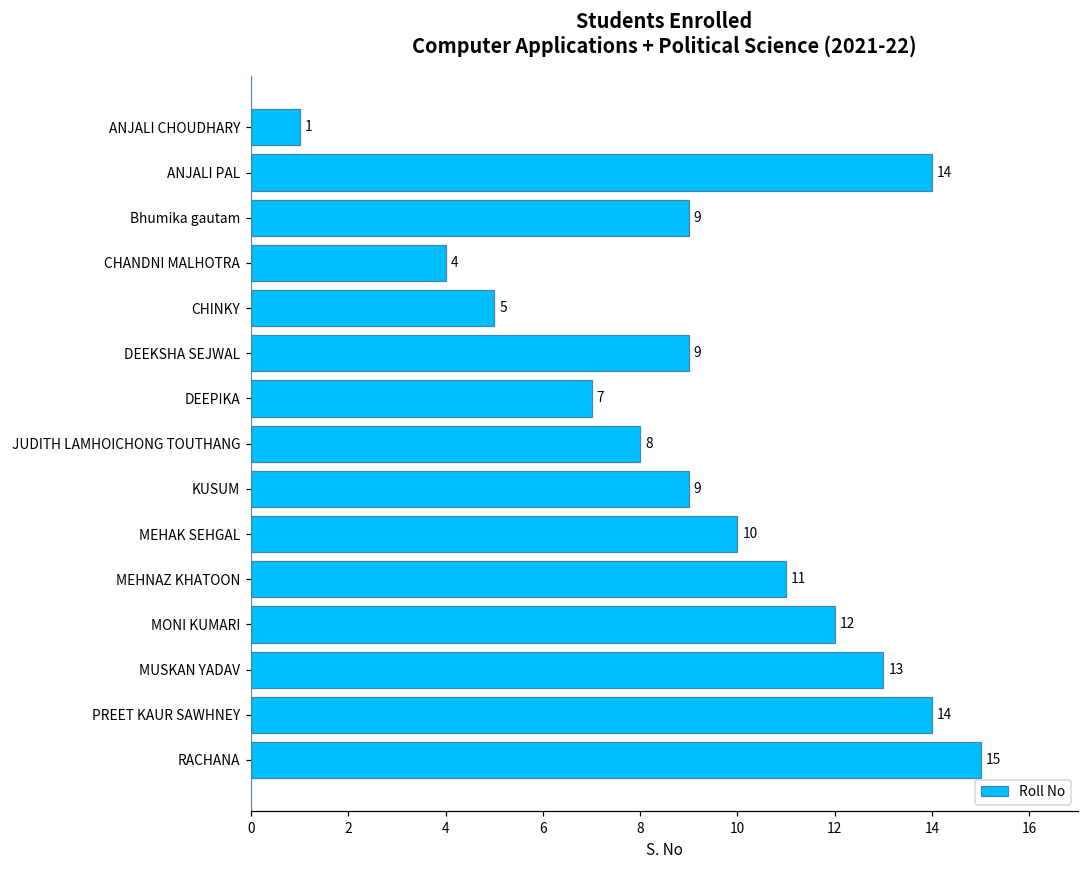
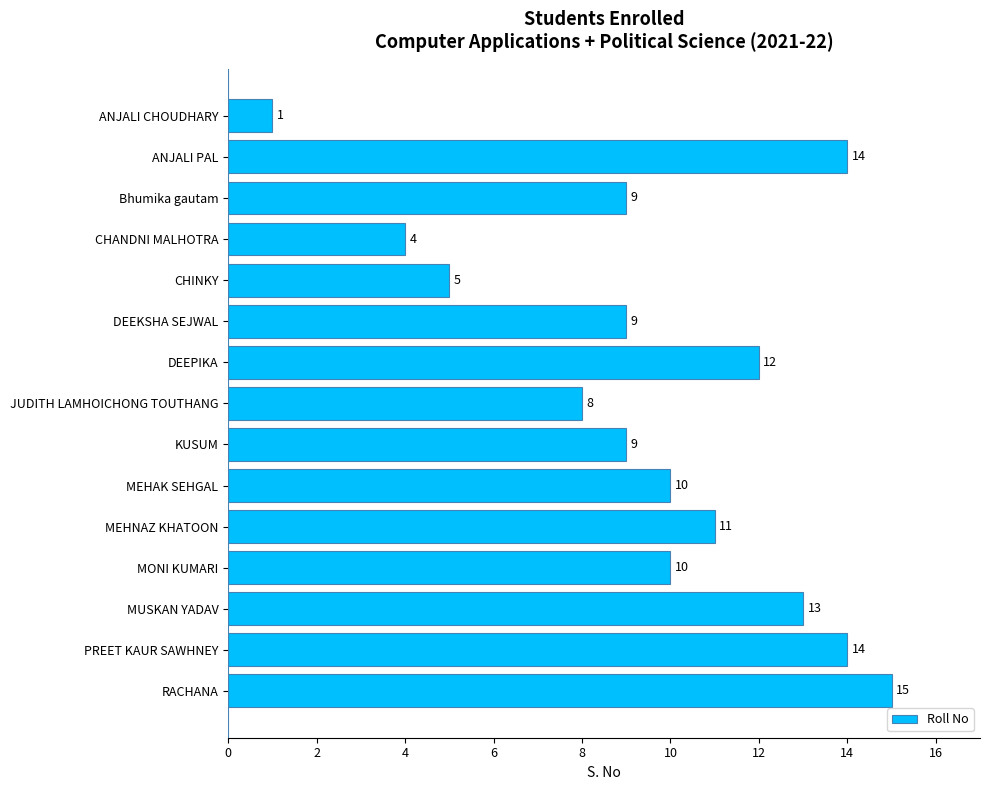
DEEPIKA: 7 -> 12
MONI KUMARI: 12 -> 10
